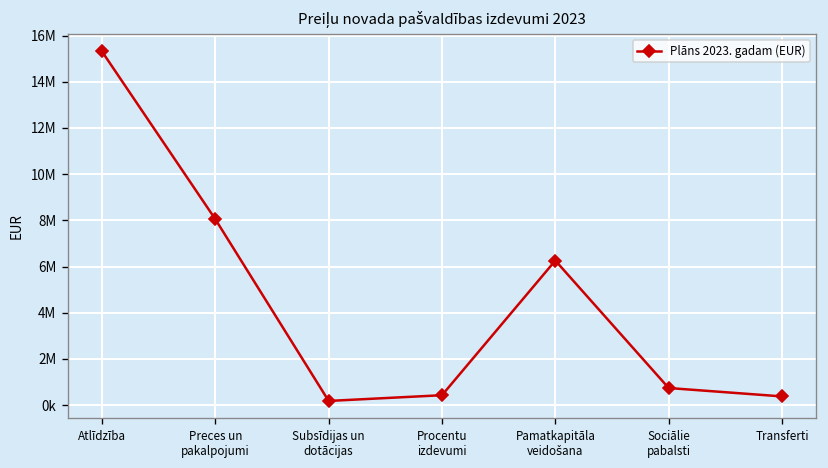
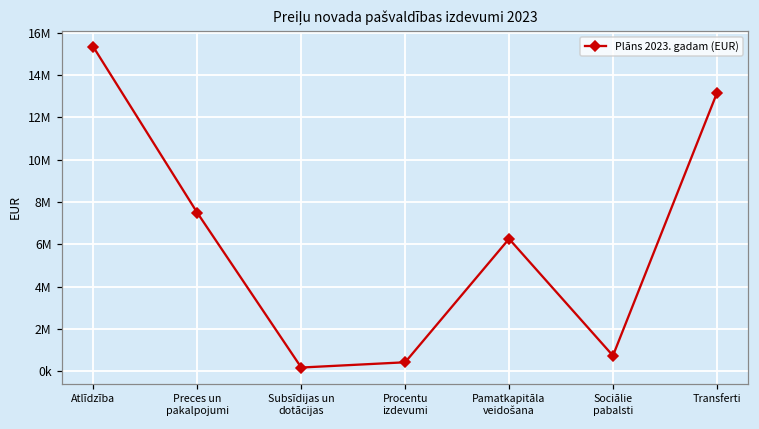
Preces un pakalpojumi: 8000000 -> 7500000
Transferti: 400000 -> 13100000
